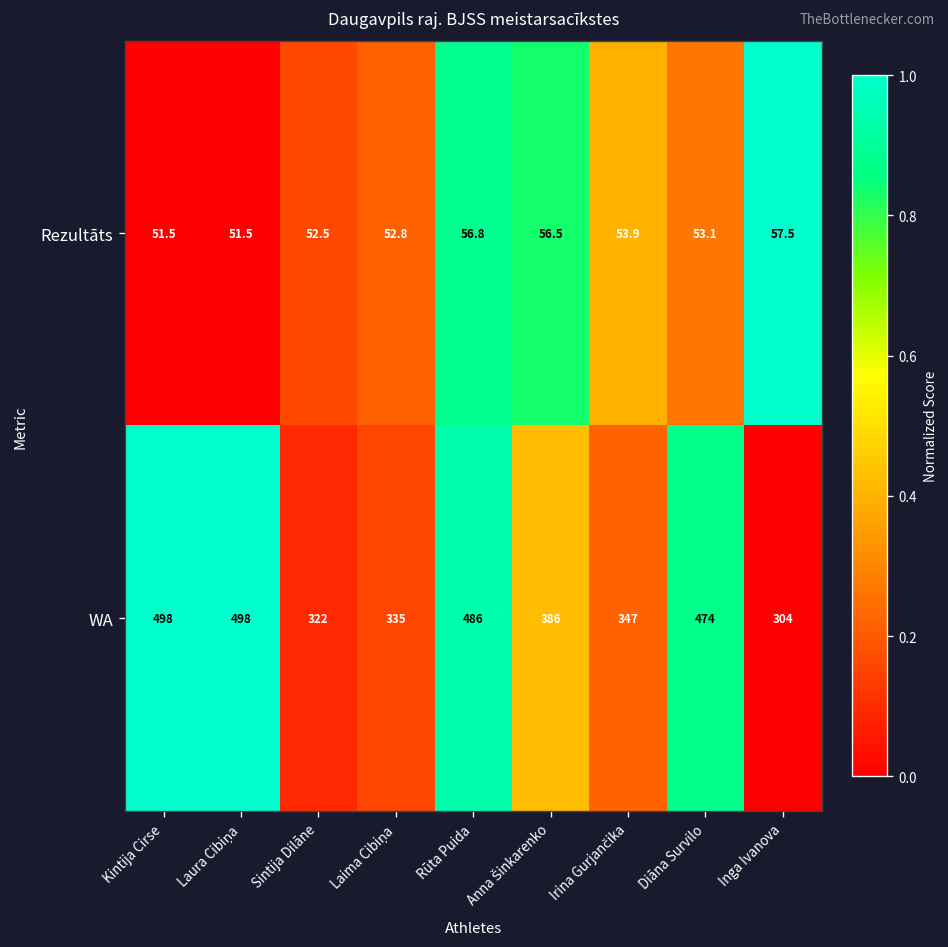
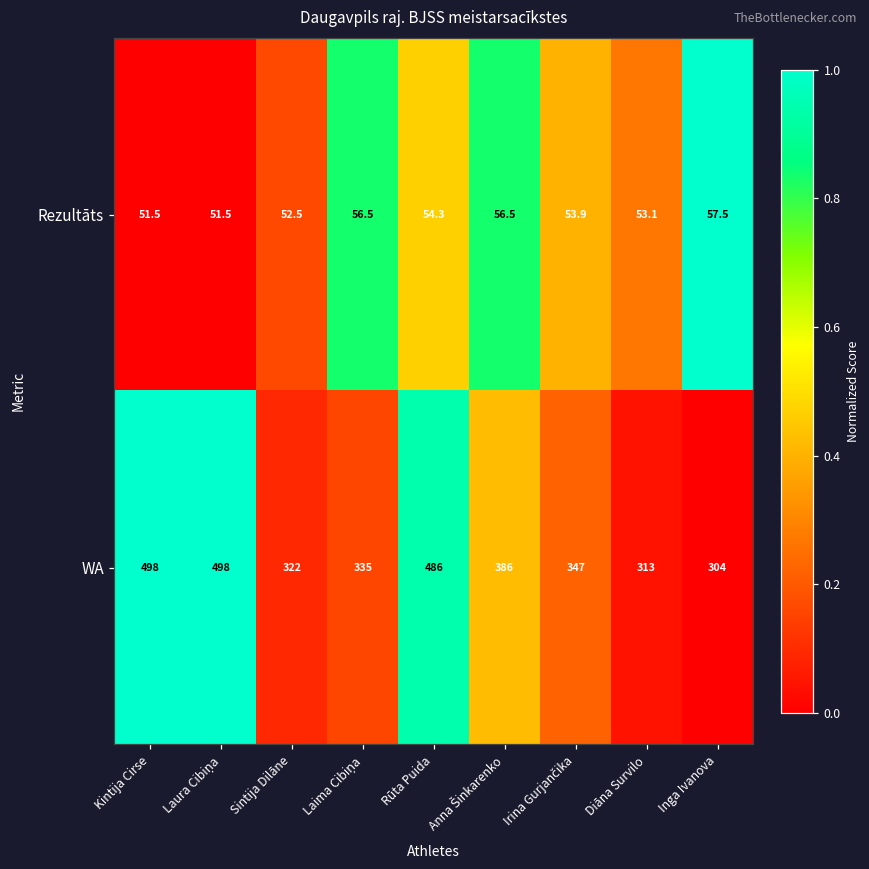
Rezultāts, Laima Cibiņa: 52.8 -> 56.5
Rezultāts, Rūta Puida: 56.8 -> 54.3
WA, Diāna Survilo: 474 -> 313
